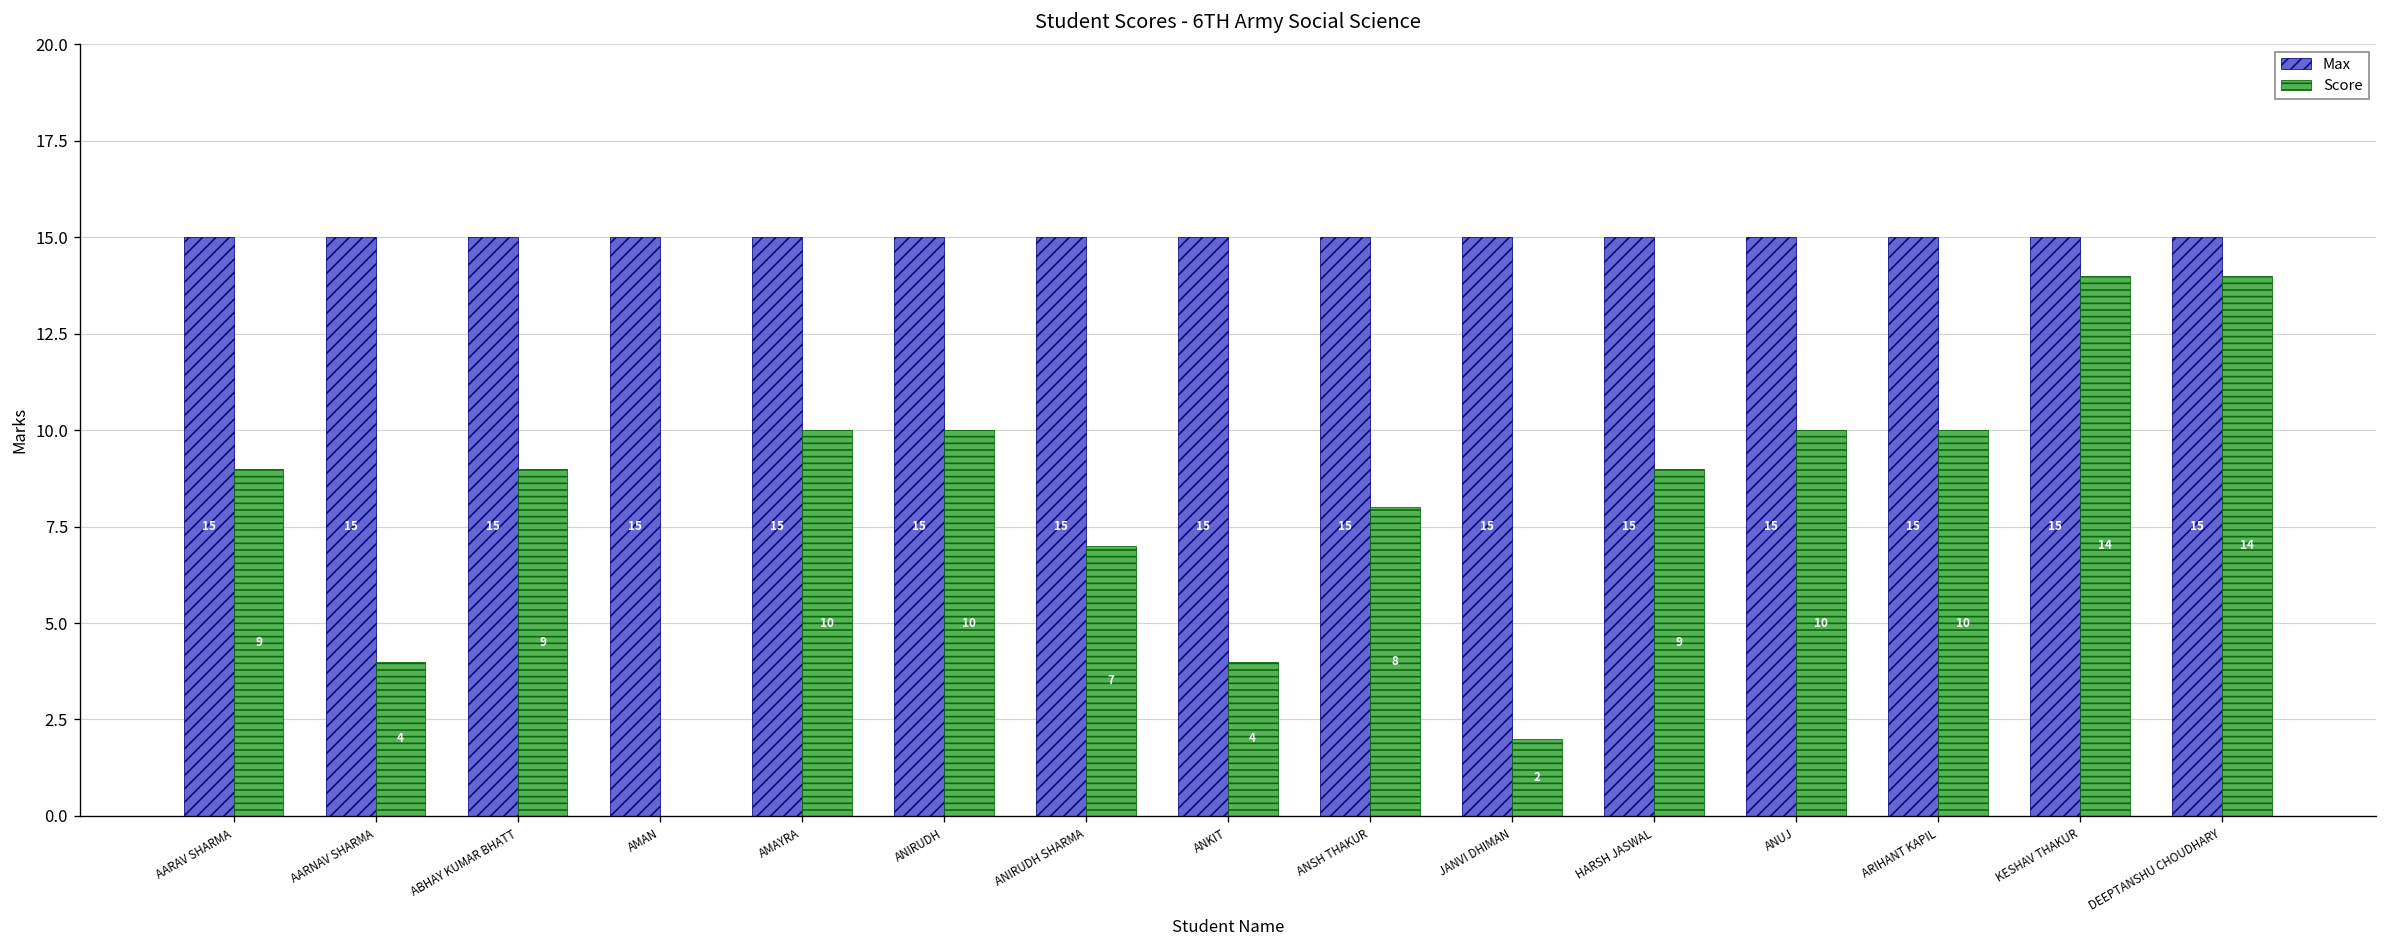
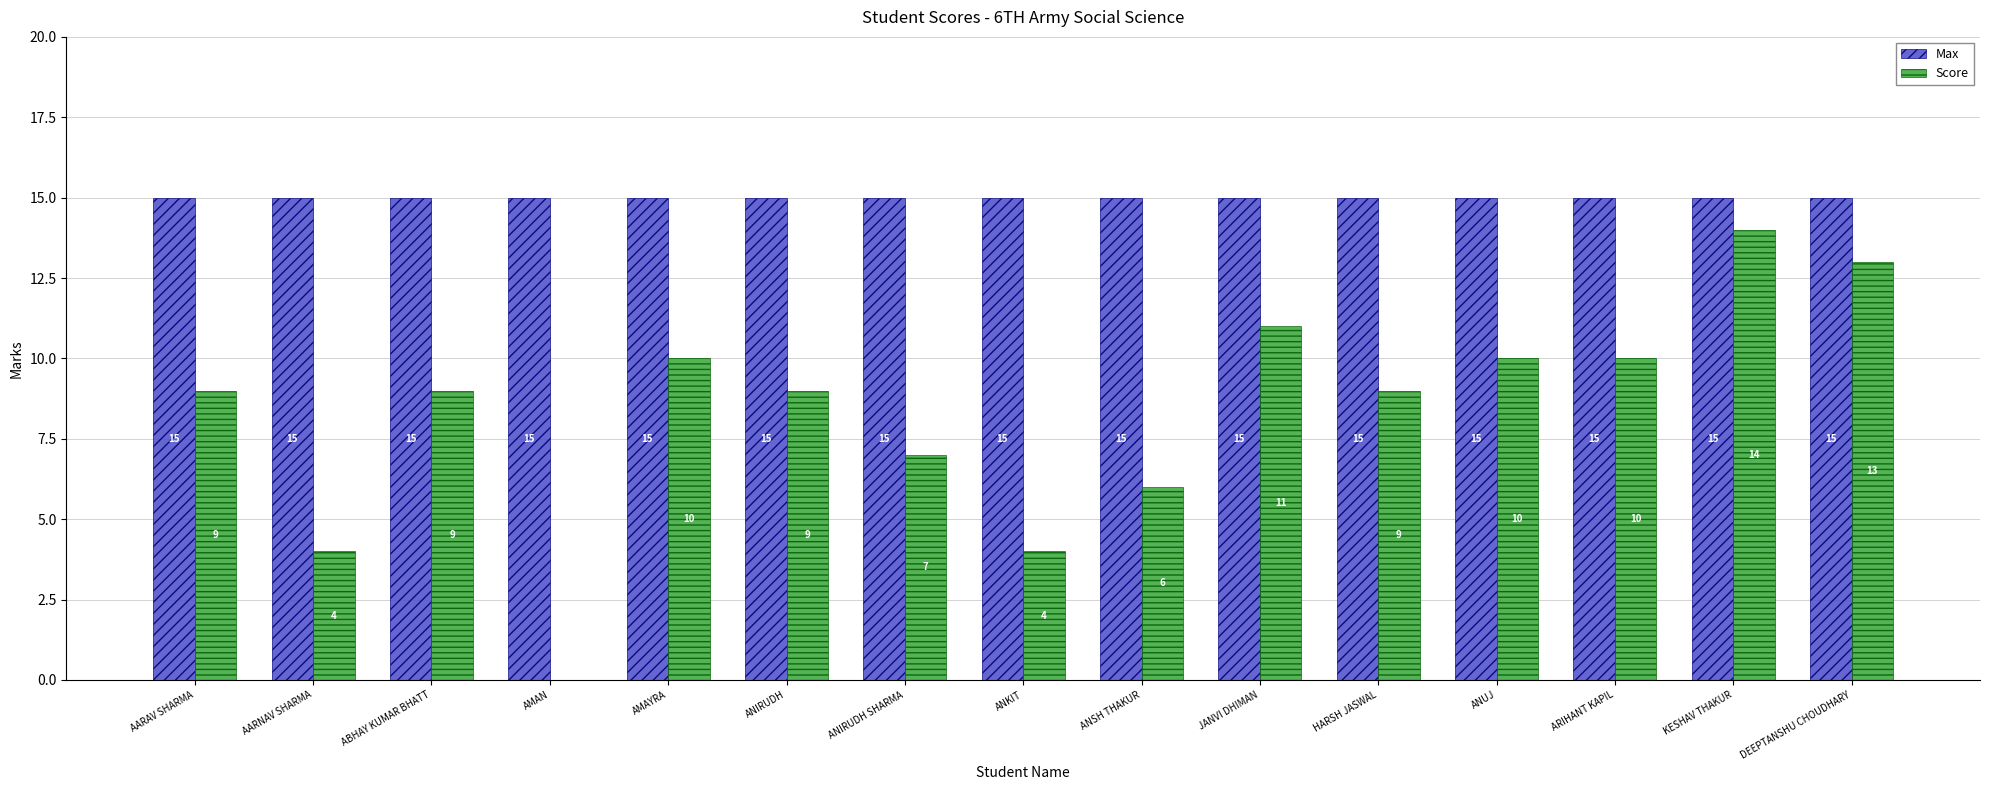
Score, ANIRUDH: 10 -> 9
Score, ANSH THAKUR: 8 -> 6
Score, JANVI DHIMAN: 2 -> 11
Score, DEEPTANSHU CHOUDHARY: 14 -> 13
